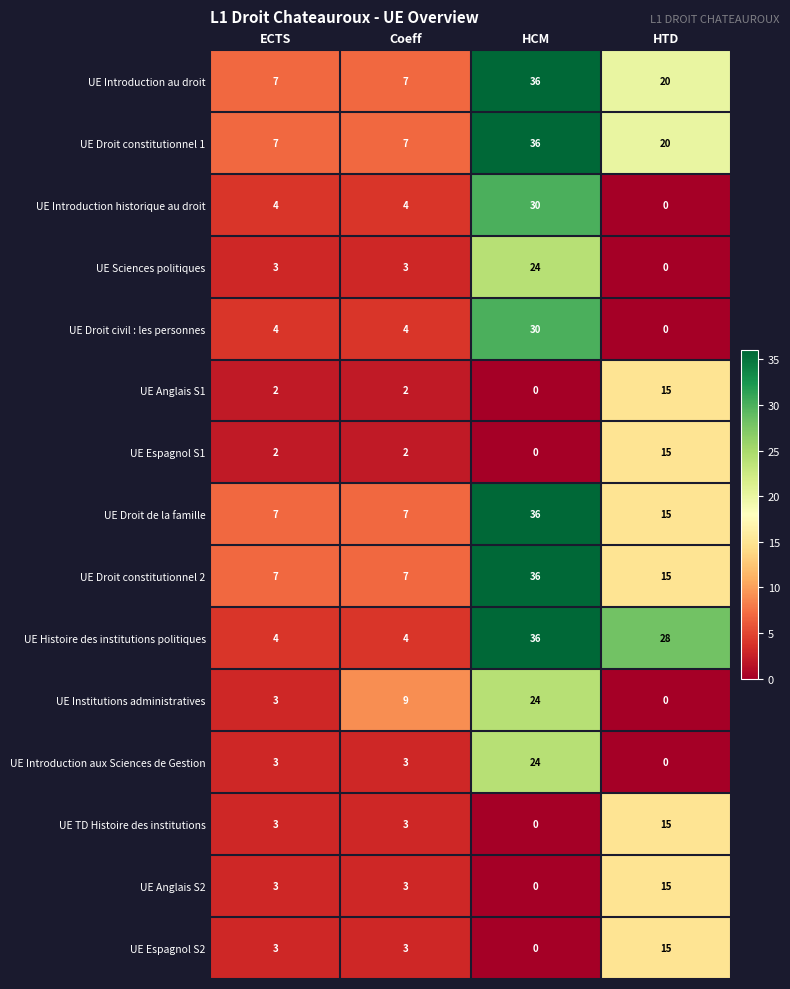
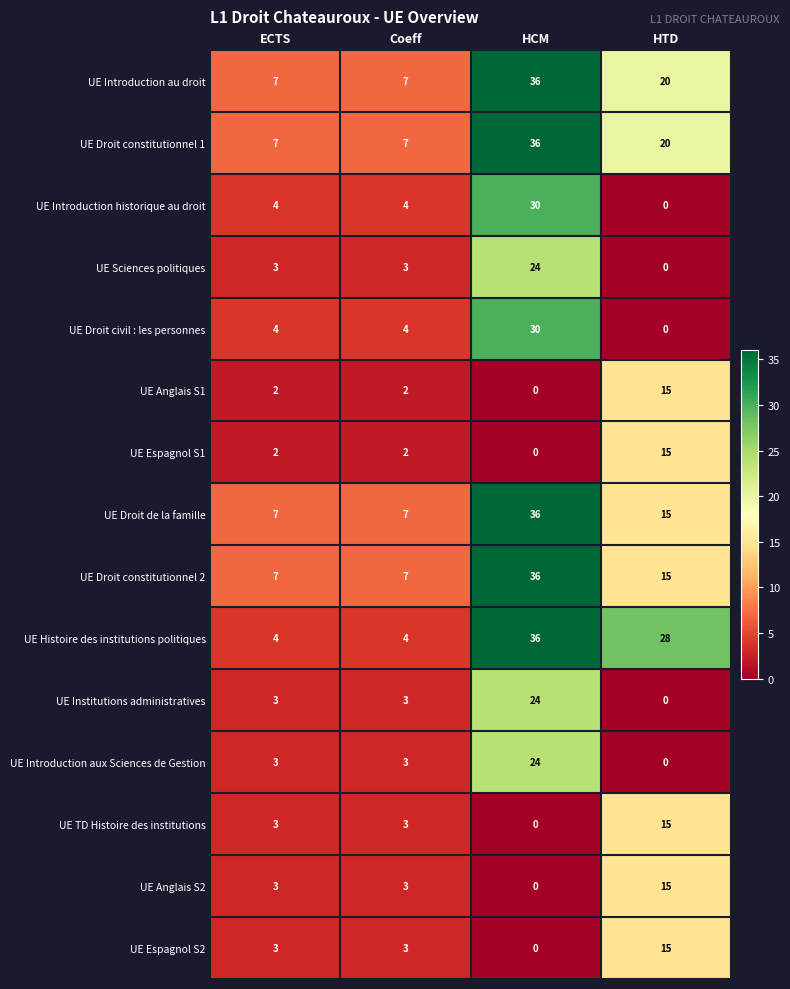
UE Institutions administratives, Coeff: 9 -> 3
